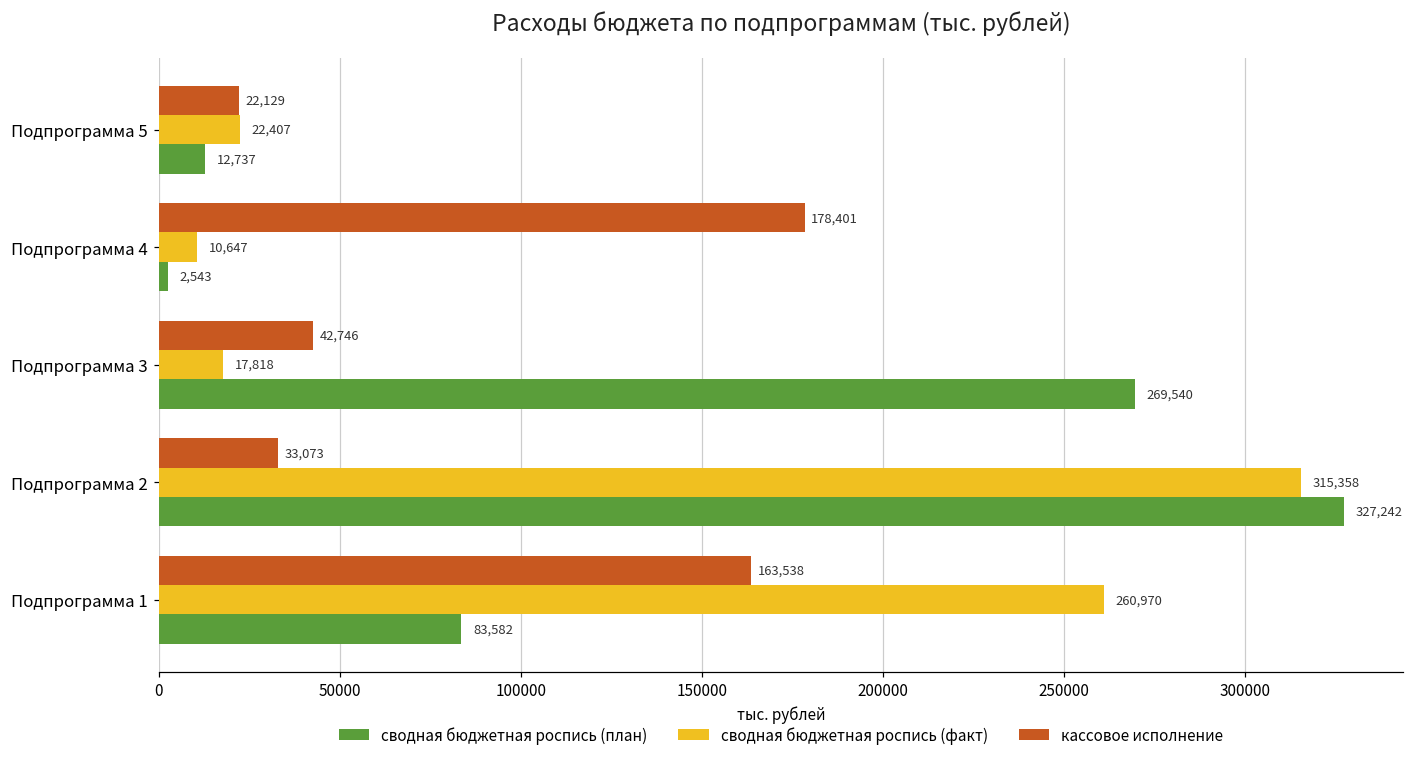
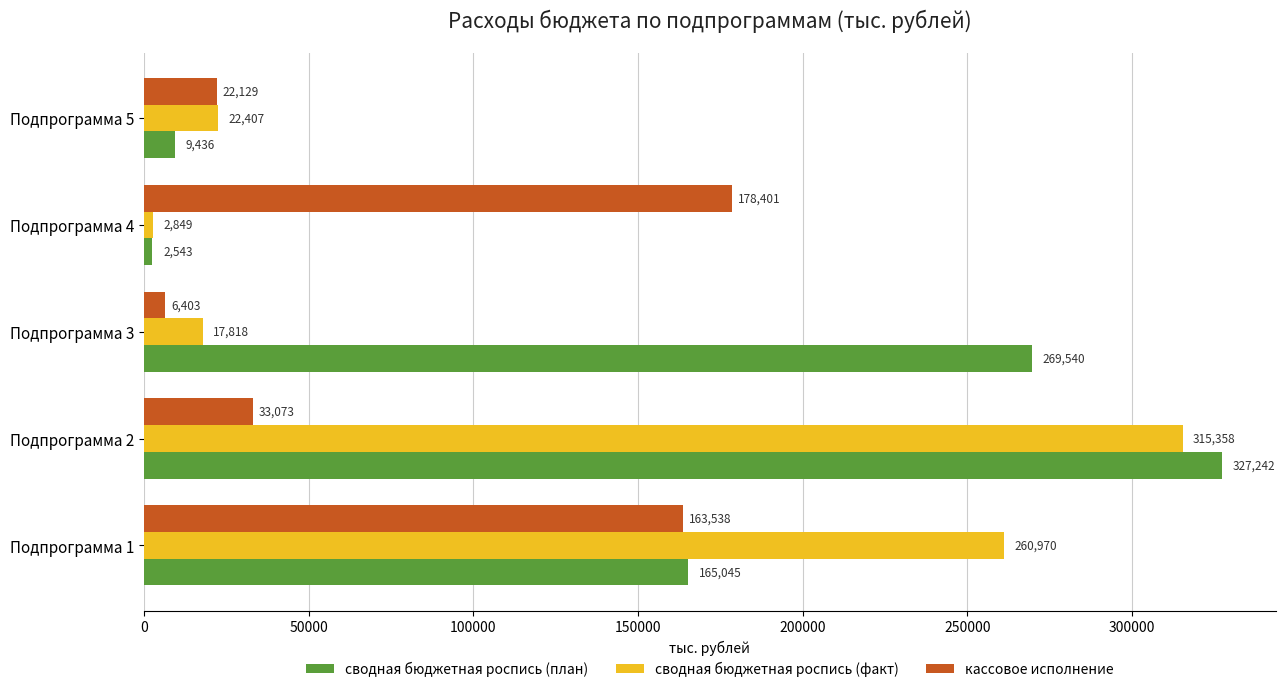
сводная бюджетная роспись (план), Подпрограмма 5: 12,737 -> 9,436
сводная бюджетная роспись (факт), Подпрограмма 4: 10,647 -> 2,849
кассовое исполнение, Подпрограмма 3: 42,746 -> 6,403
сводная бюджетная роспись (план), Подпрограмма 1: 83,582 -> 165,045
